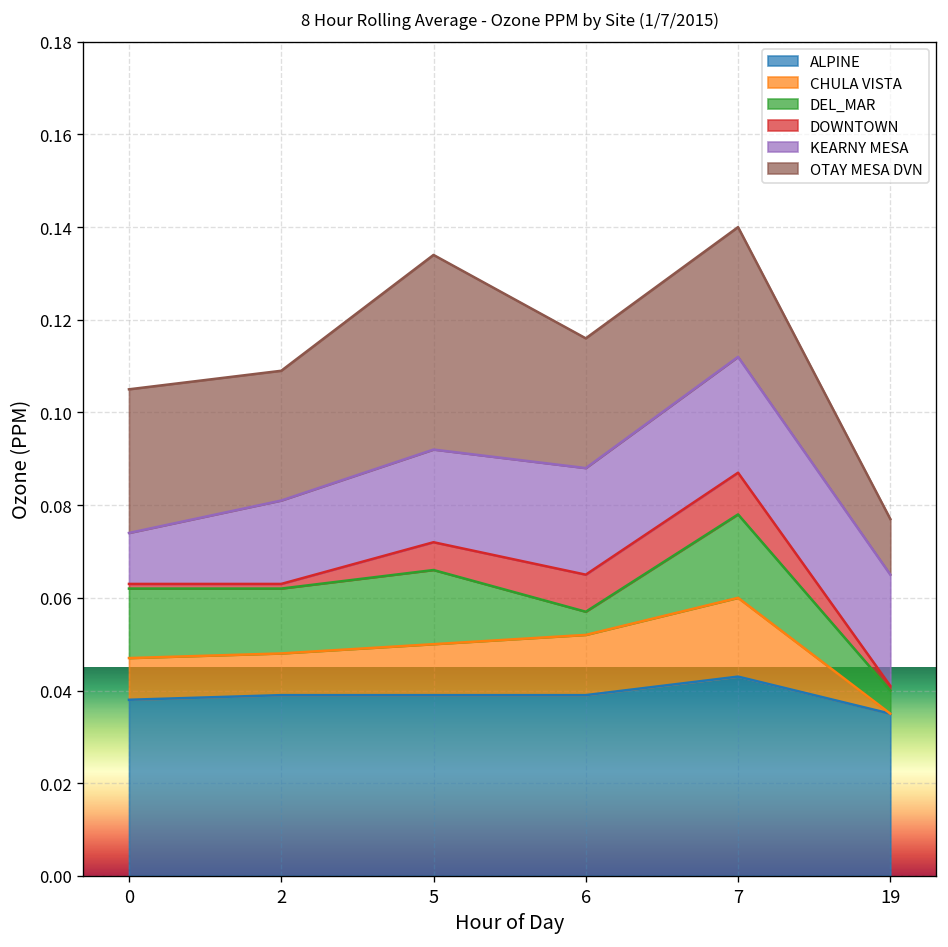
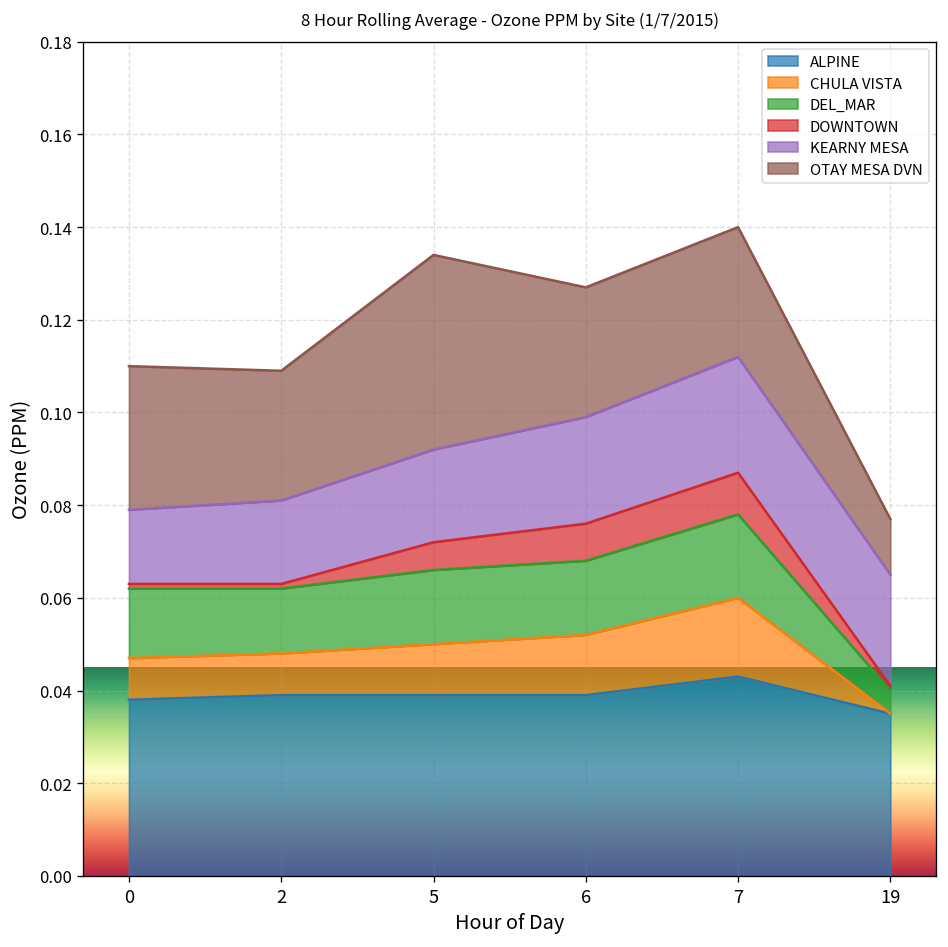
KEARNY MESA, 0: 0.011 -> 0.016
DEL_MAR, 6: 0.005 -> 0.016
